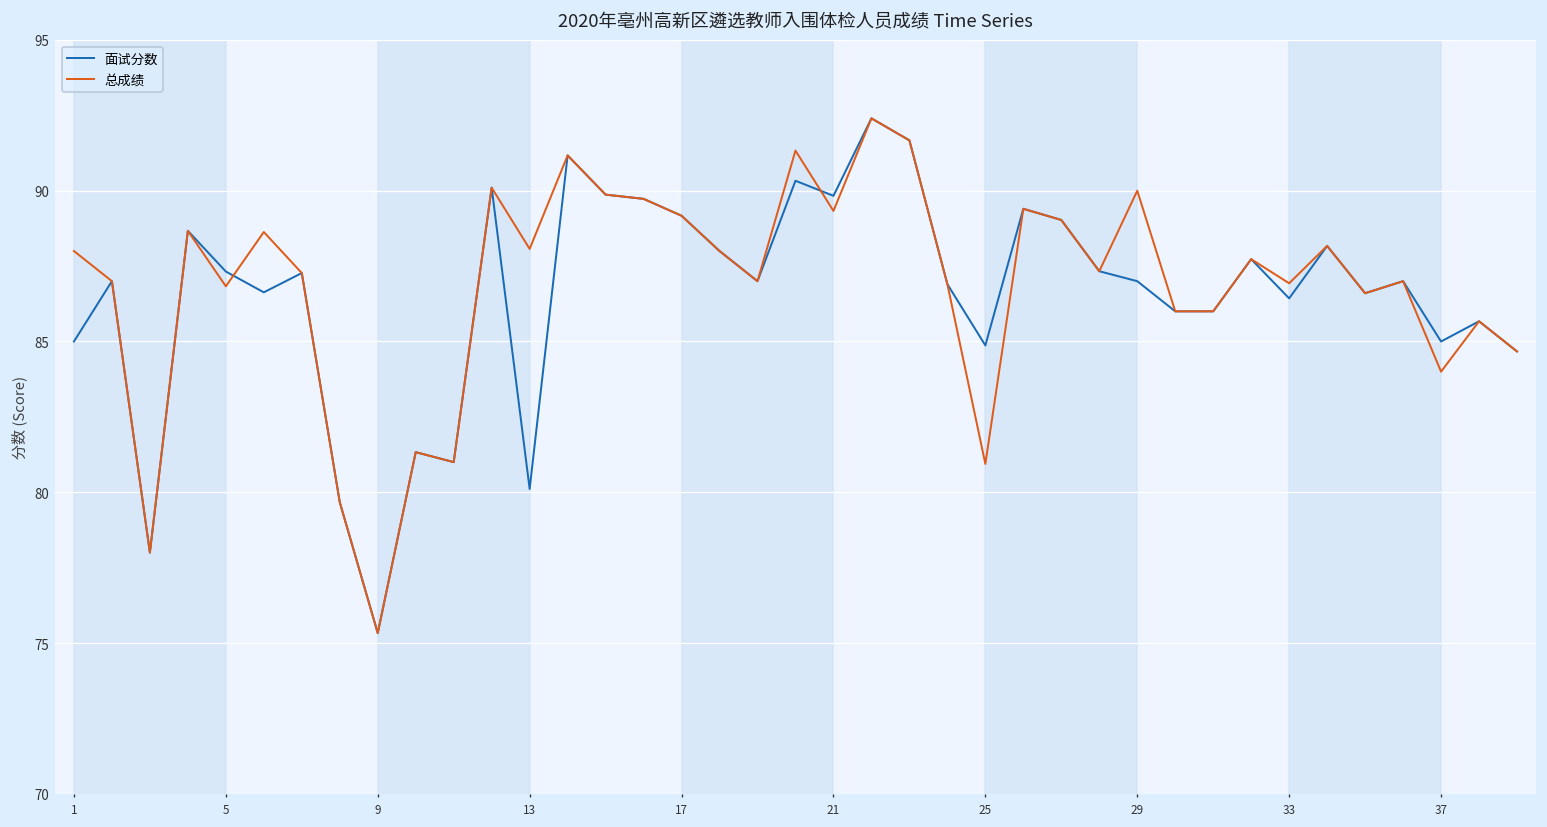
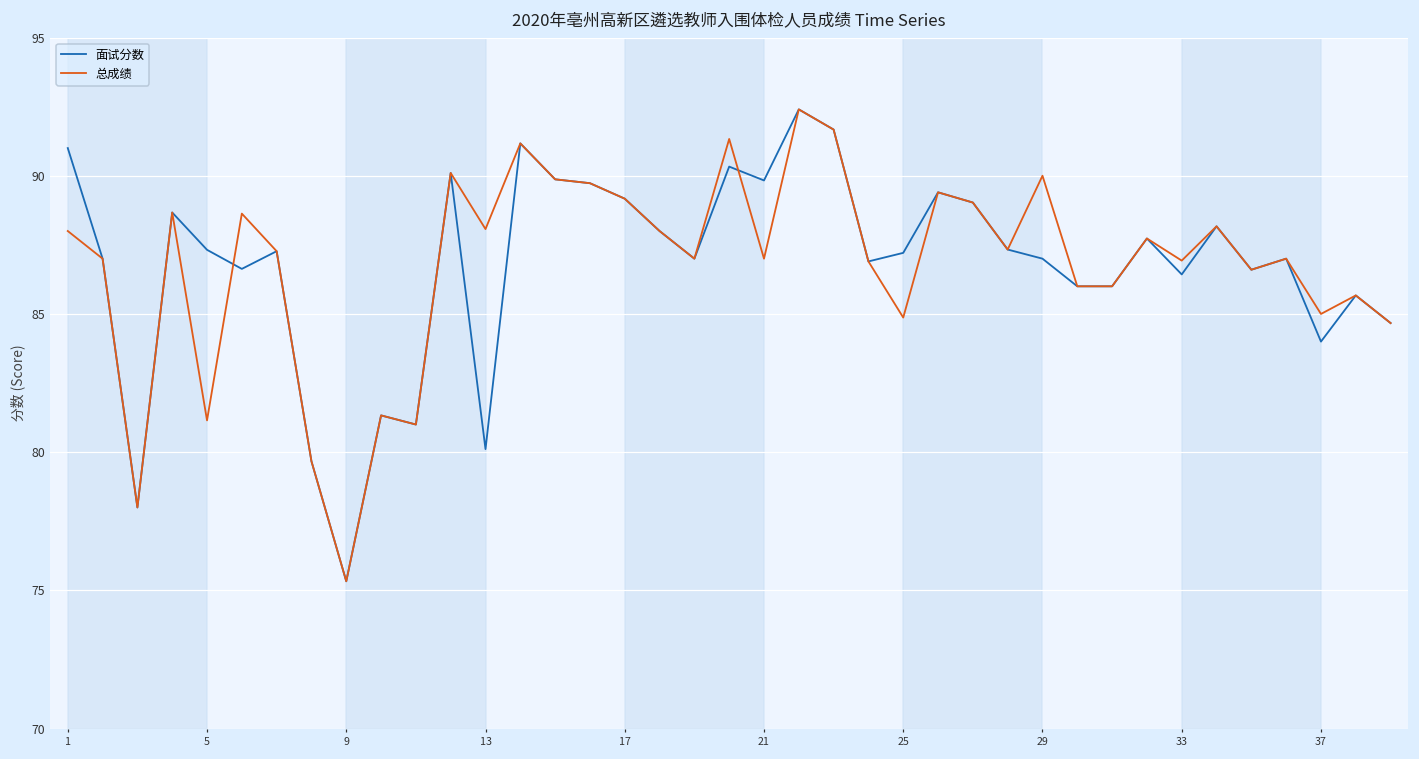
面试分数, 1: 85 -> 91
总成绩, 5: 86.8 -> 81.2
总成绩, 21: 89.3 -> 87.0
面试分数, 25: 84.9 -> 87.2
总成绩, 25: 80.9 -> 84.9
面试分数, 37: 85 -> 84
总成绩, 37: 84 -> 85
